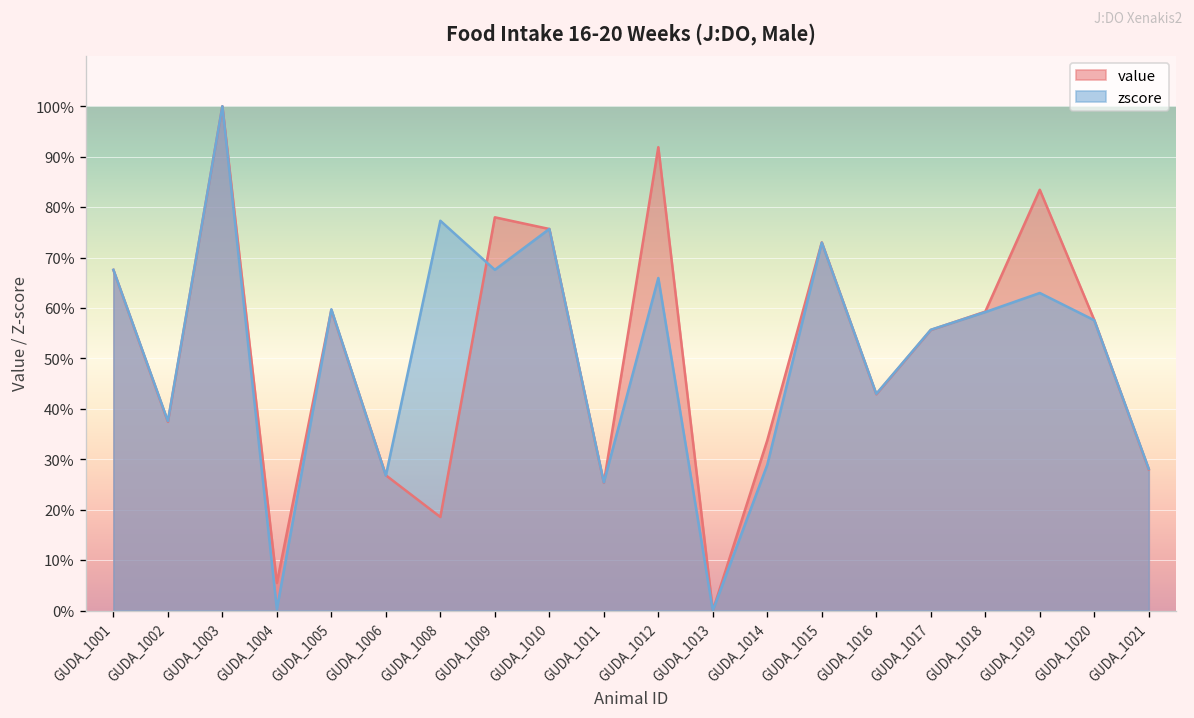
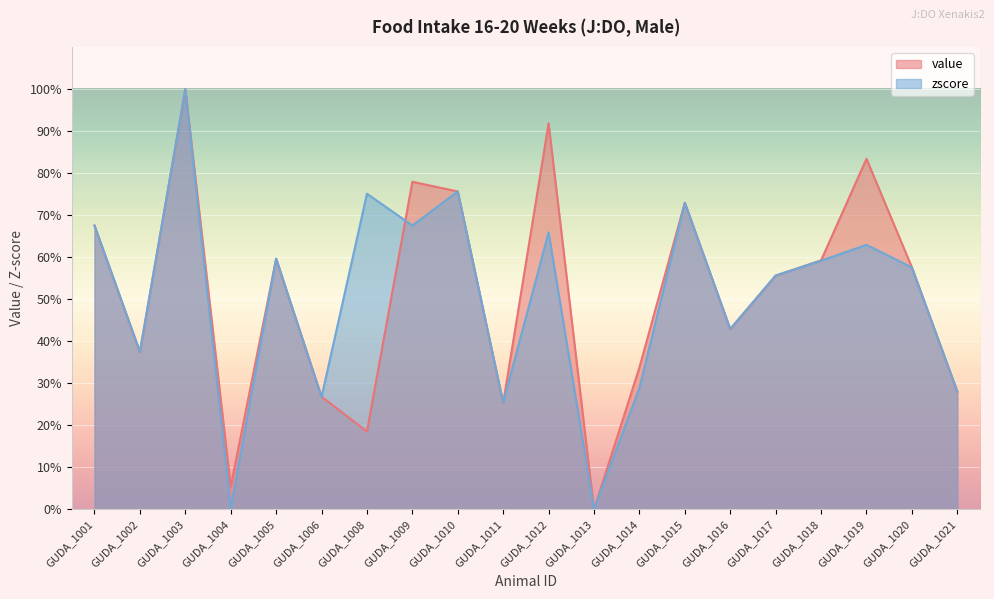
zscore, GUDA_1008: 77% -> 75%
